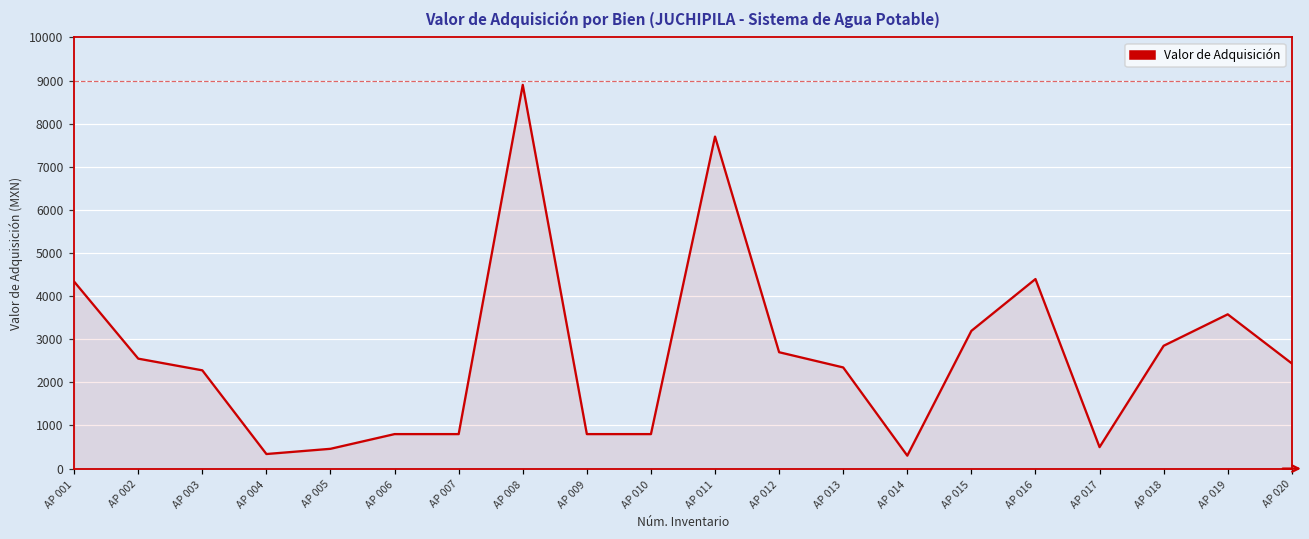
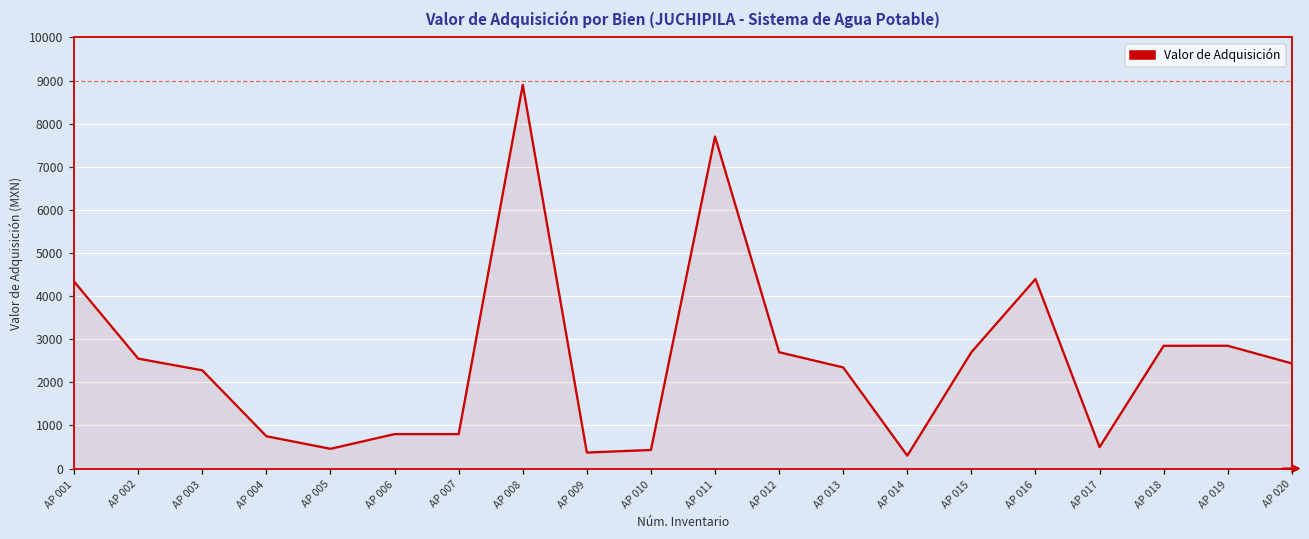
AP 004: 300 -> 800
AP 009: 800 -> 400
AP 010: 800 -> 400
AP 015: 3200 -> 2700
AP 019: 3600 -> 2800
